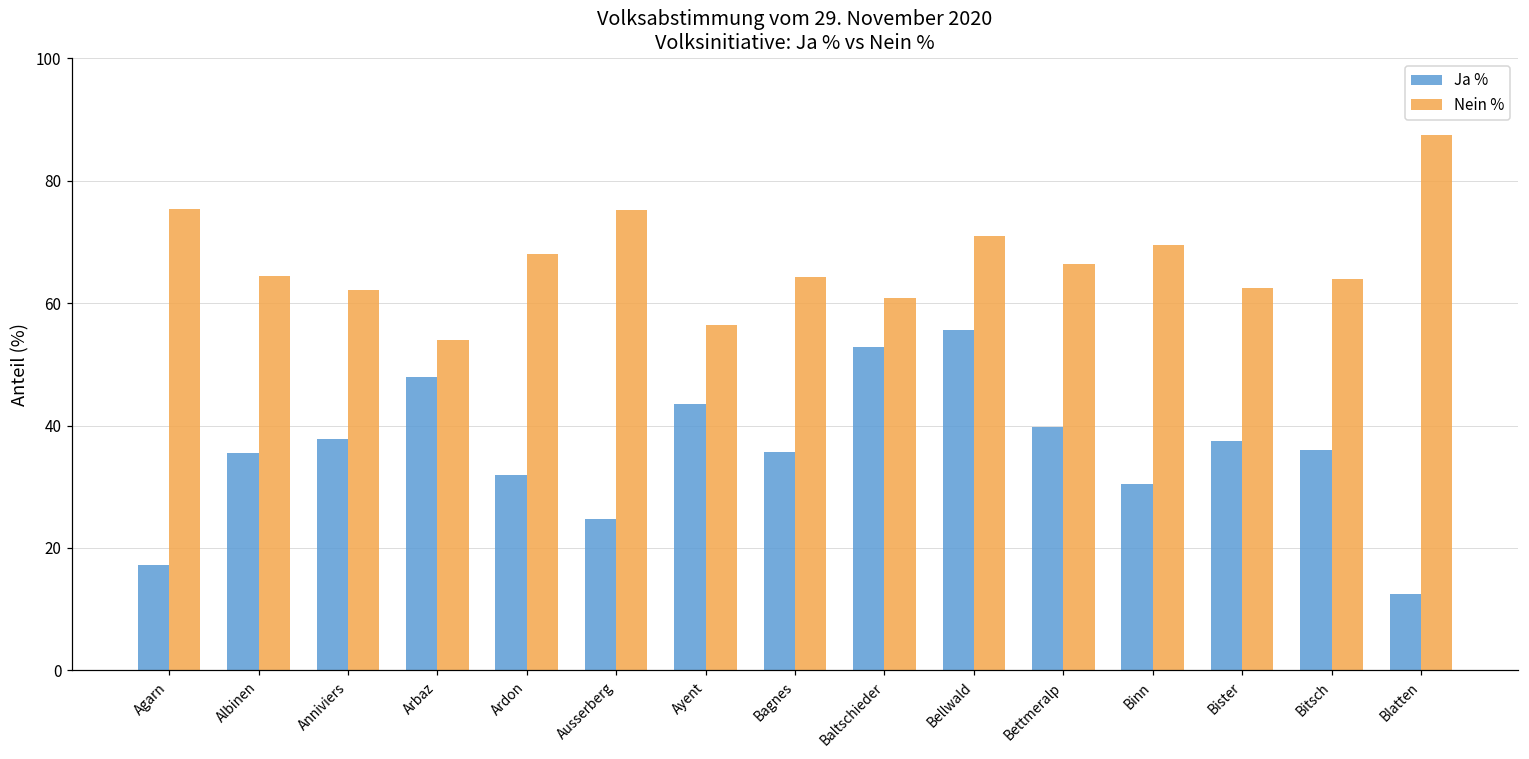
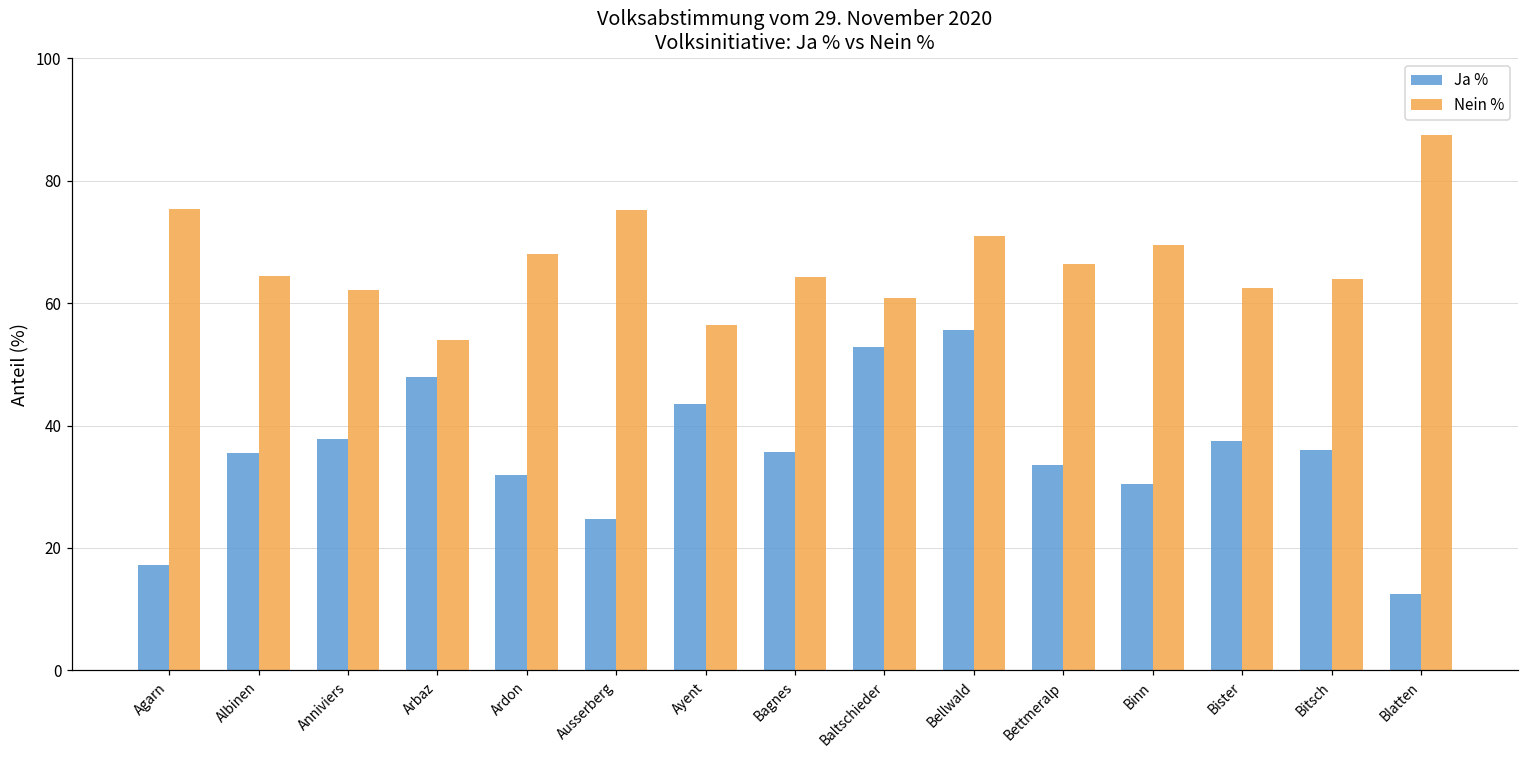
Ja %, Bettmeralp: 40 -> 34
